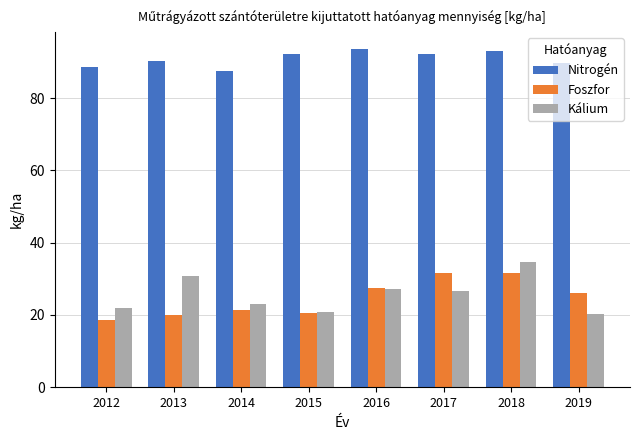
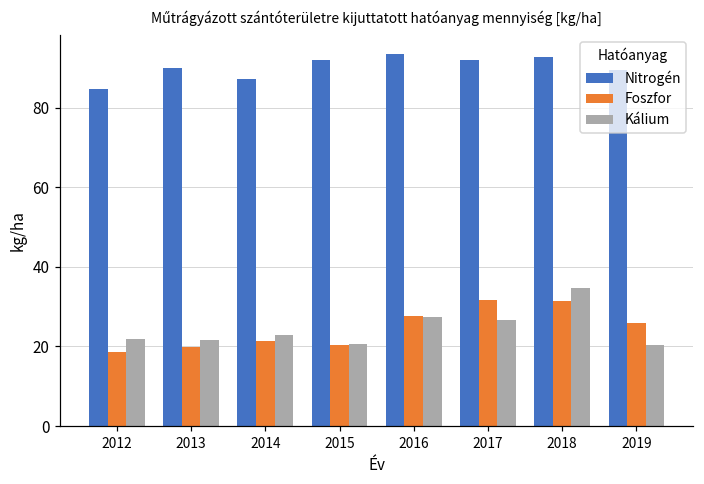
Nitrogén, 2012: 89 -> 85
Kálium, 2013: 31 -> 22
